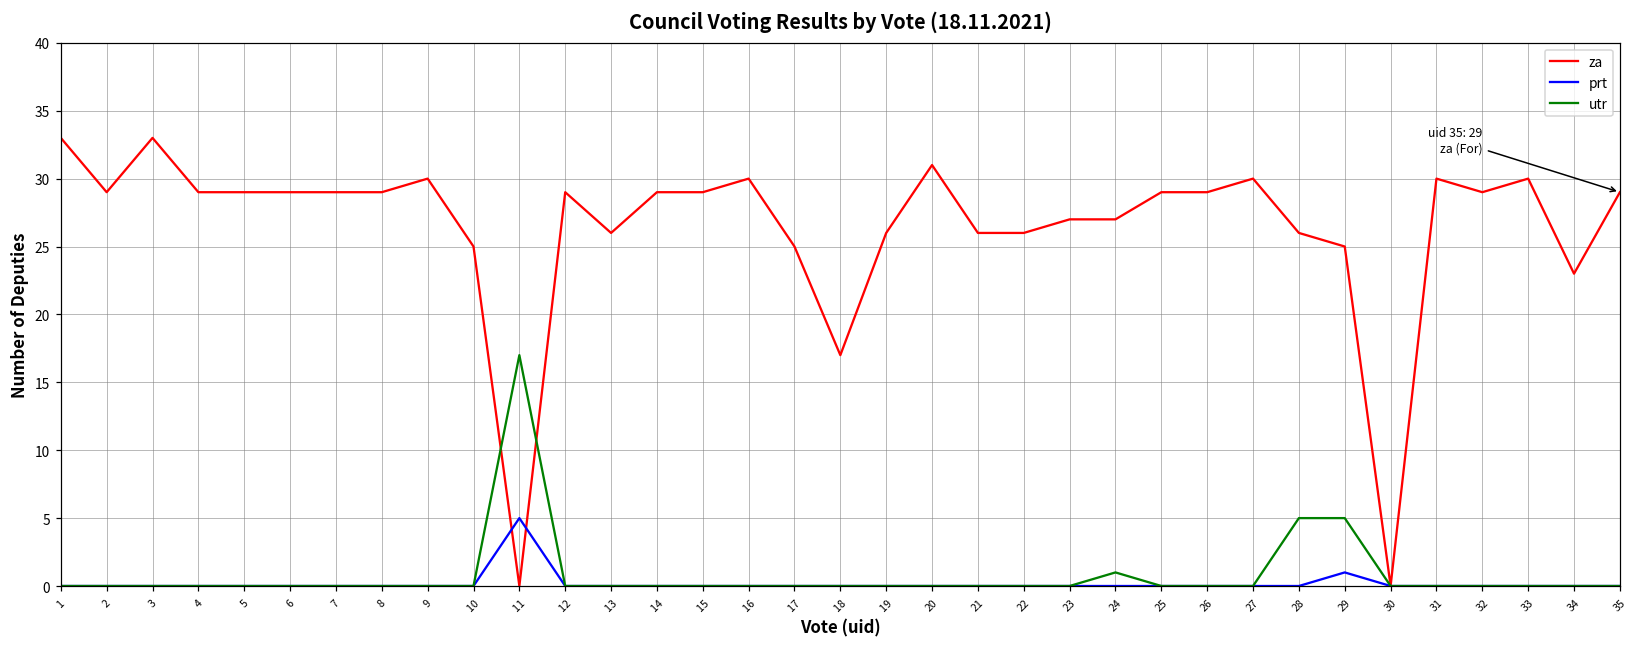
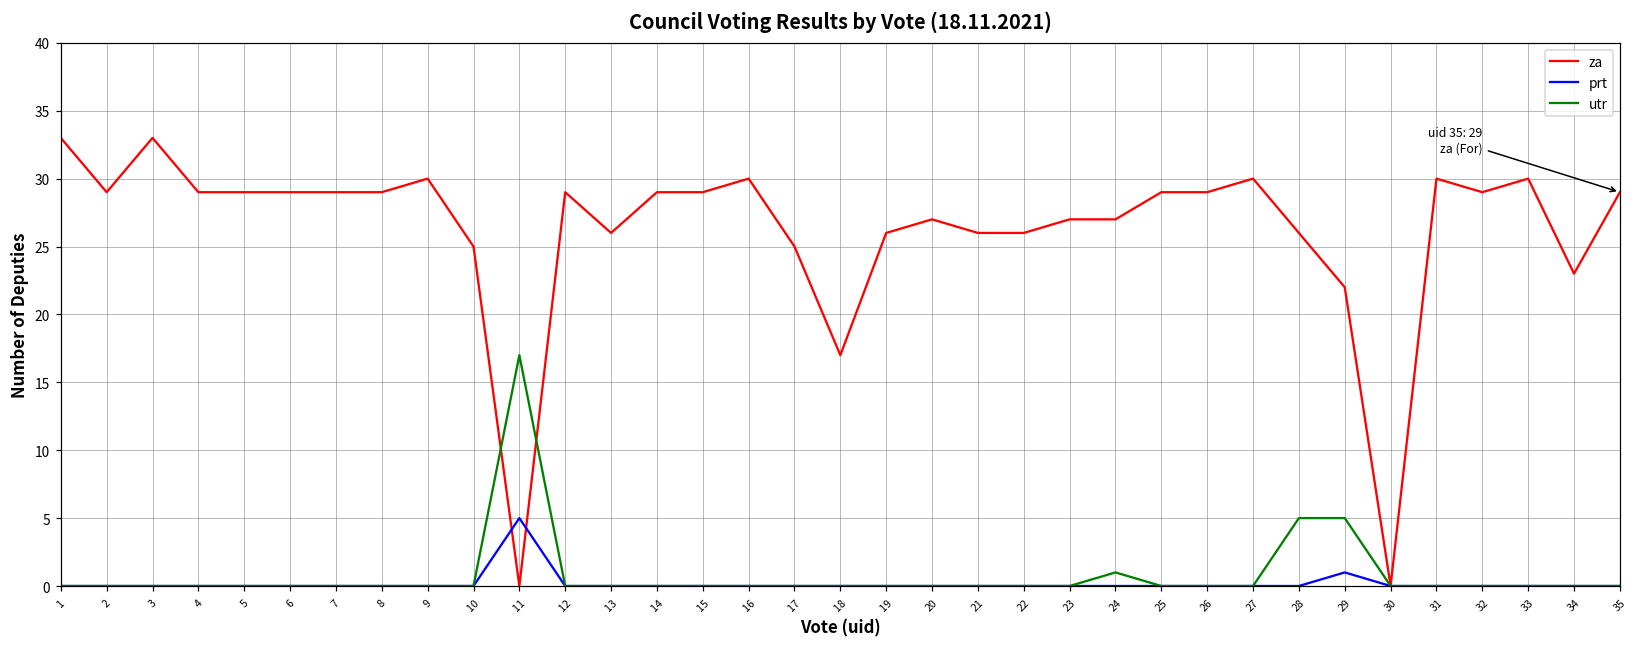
za, 20: 31 -> 27
za, 29: 25 -> 22
